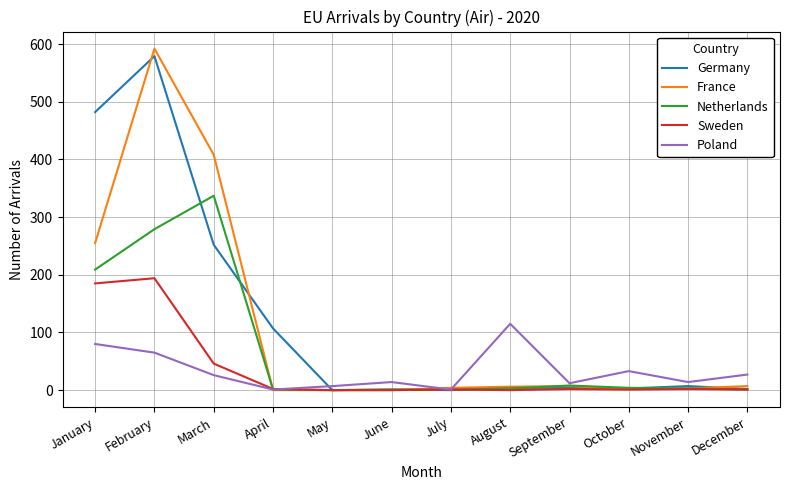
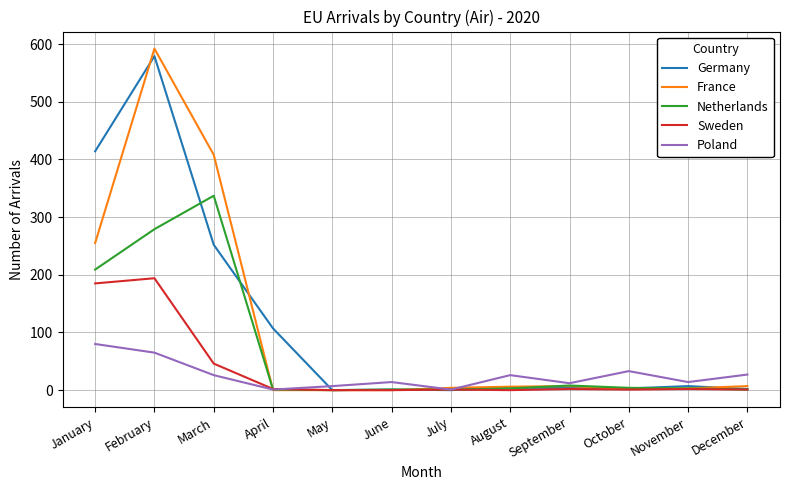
Germany, January: 480 -> 410
Poland, August: 120 -> 30
